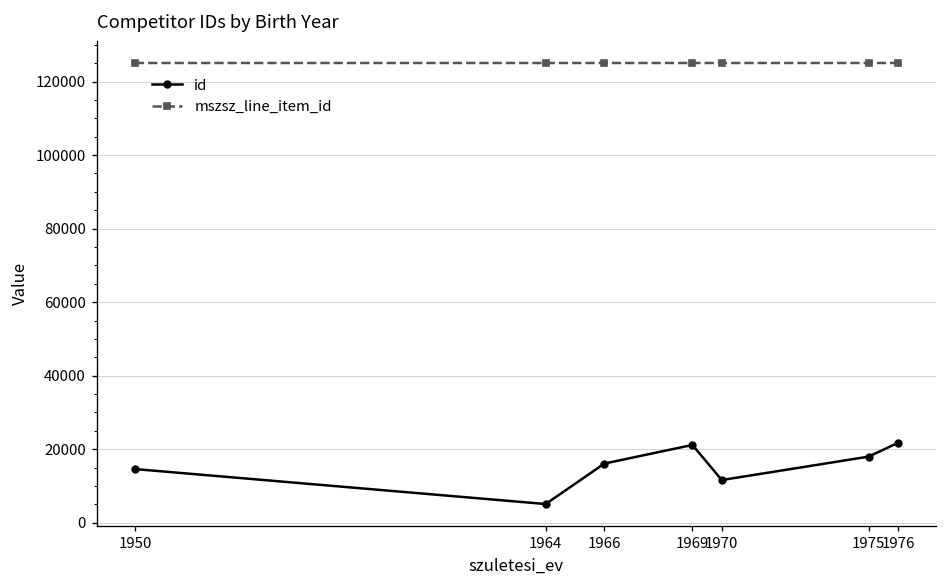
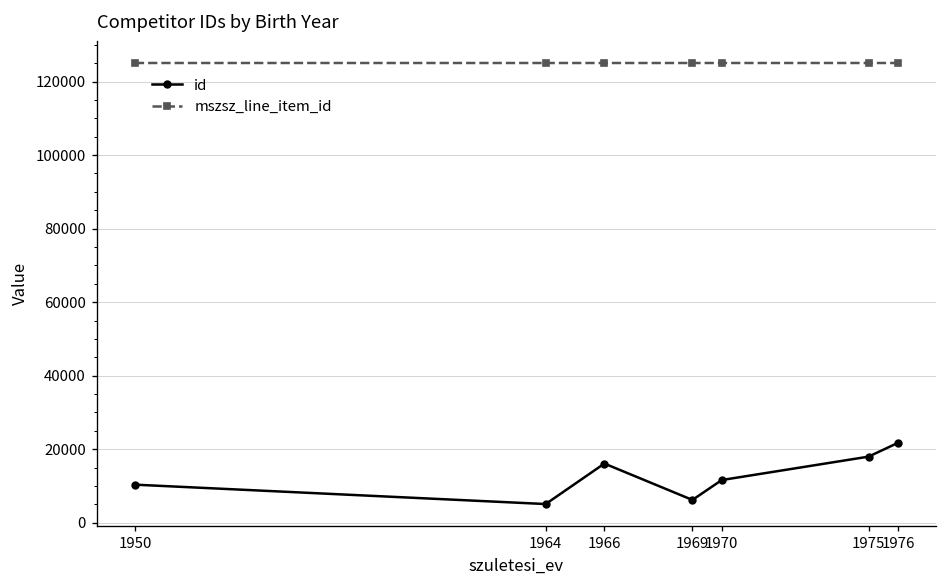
id, 1950: 15000 -> 10000
id, 1969: 21000 -> 6000
